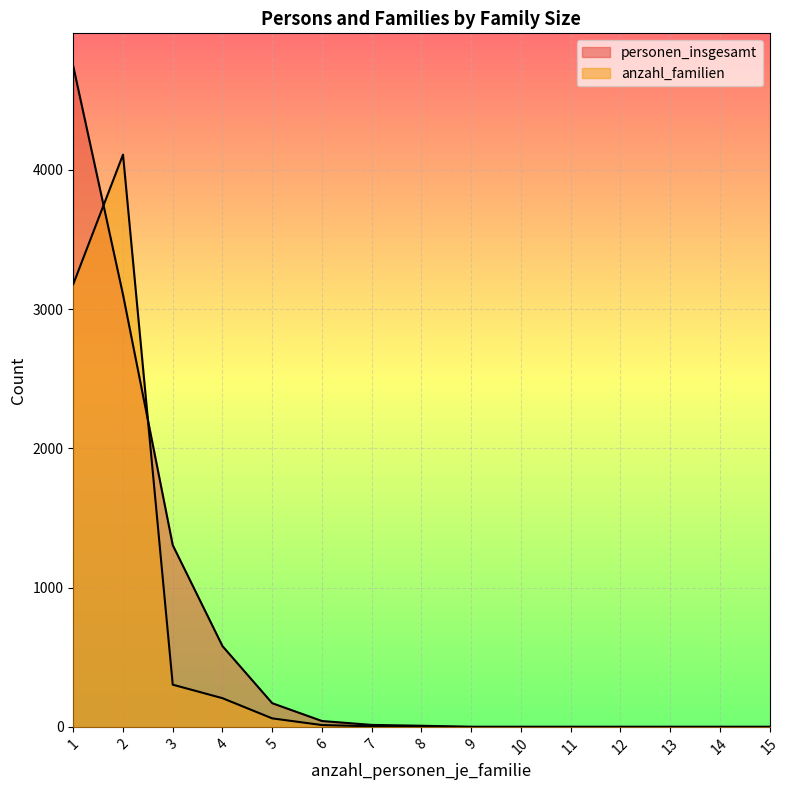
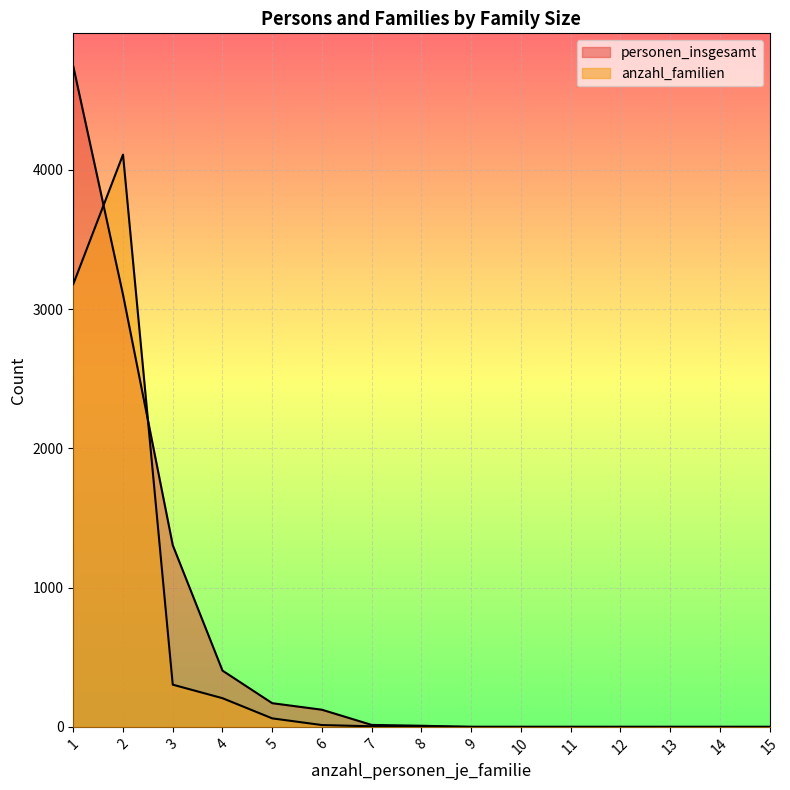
personen_insgesamt, 4: 580 -> 400
personen_insgesamt, 6: 40 -> 120
